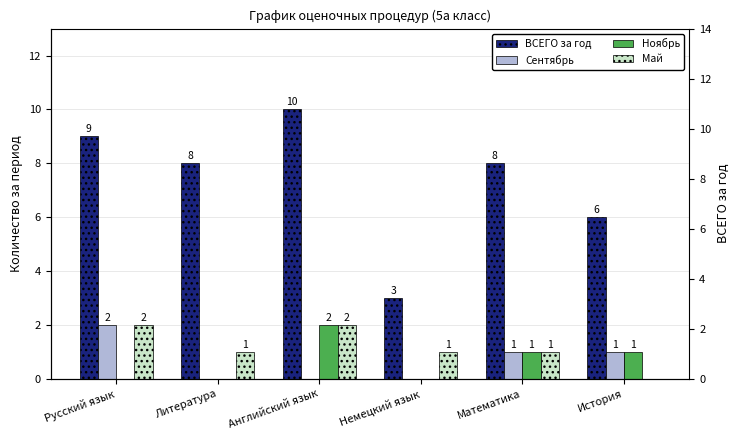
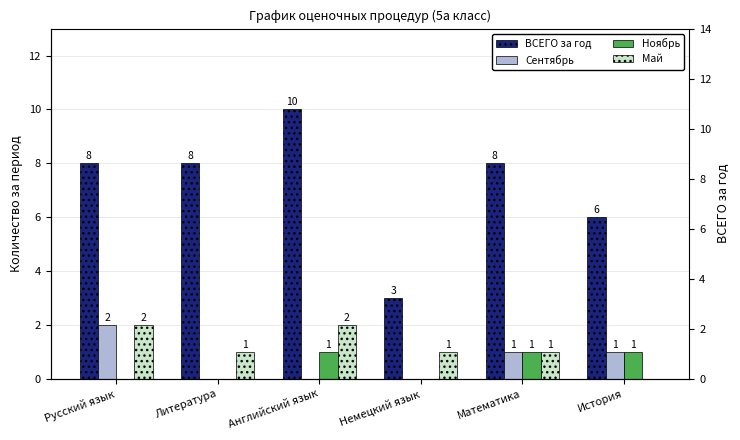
ВСЕГО за год, Русский язык: 9 -> 8
Ноябрь, Английский язык: 2 -> 1
